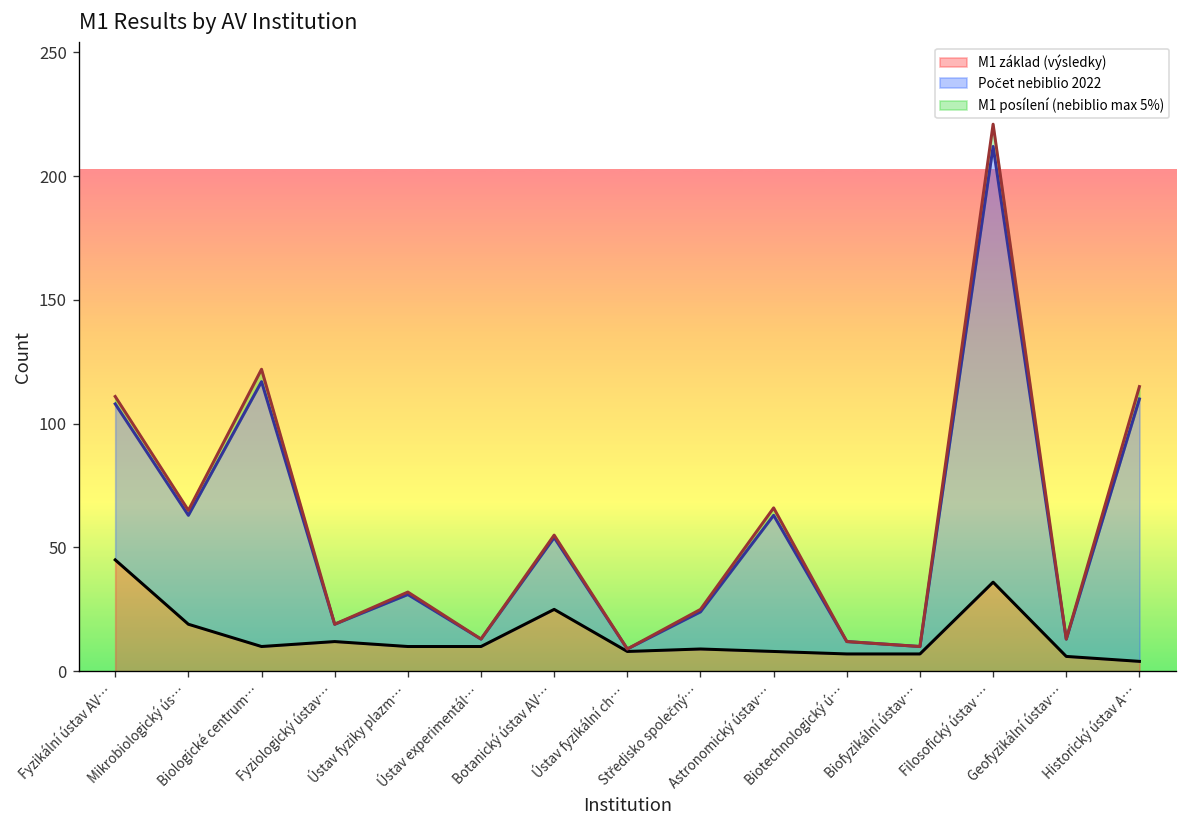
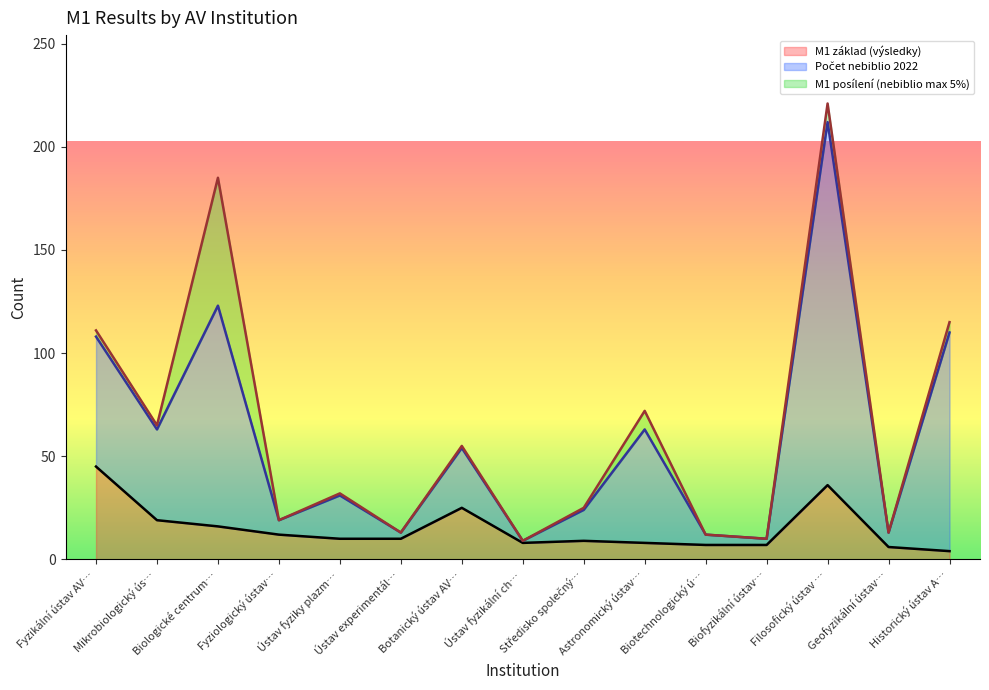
M1 základ (výsledky), Biologické centrum…: 10 -> 16
M1 posílení (nebiblio max 5%), Biologické centrum…: 5 -> 62
M1 posílení (nebiblio max 5%), Astronomický ústav…: 3 -> 9
